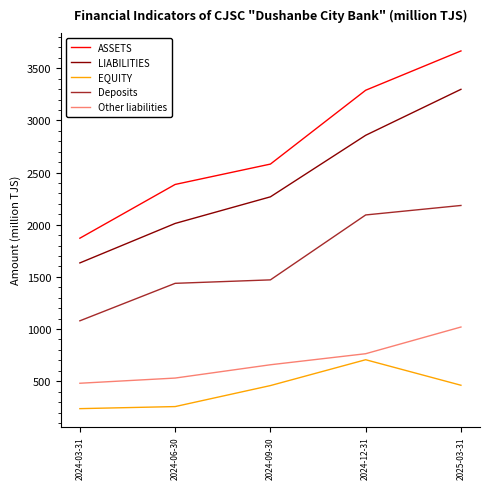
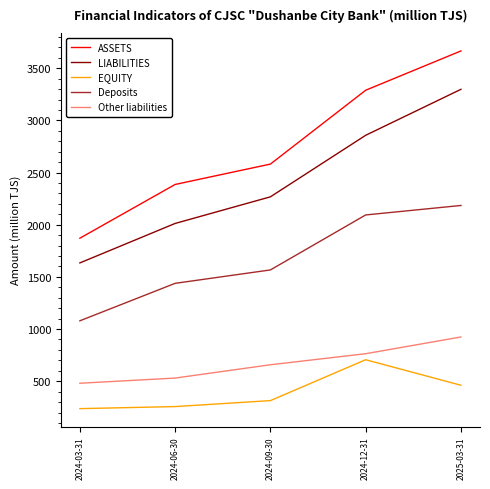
EQUITY, 2024-09-30: 460 -> 310
Deposits, 2024-09-30: 1470 -> 1570
Other liabilities, 2025-03-31: 1020 -> 920
